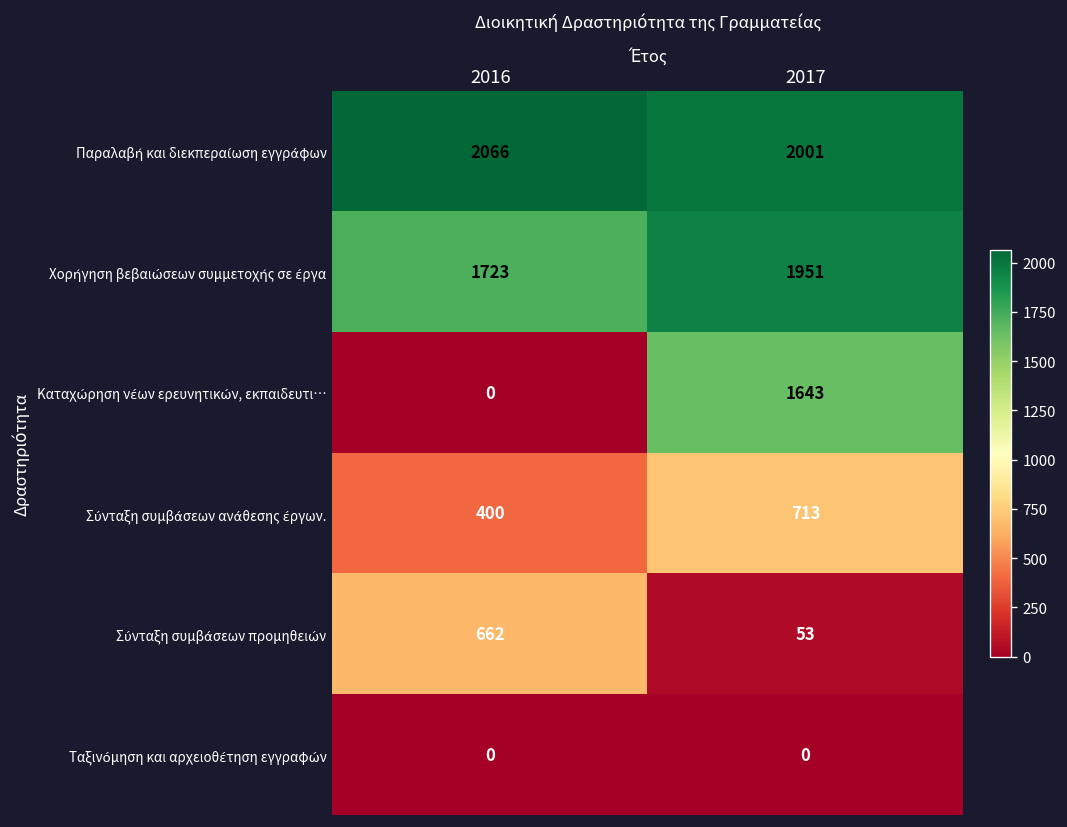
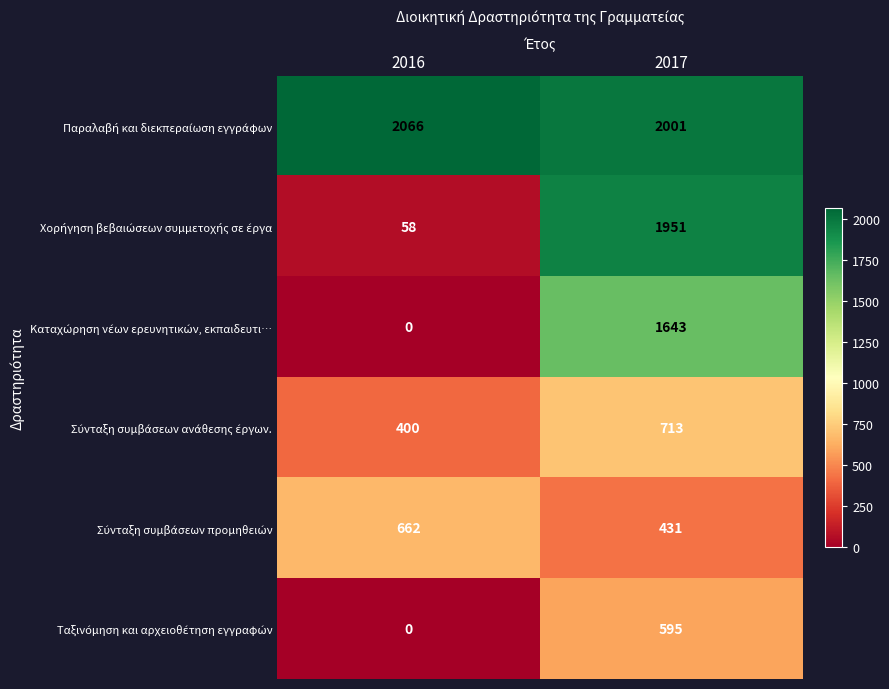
Χορήγηση βεβαιώσεων συμμετοχής σε έργα, 2016: 1723 -> 58
Σύνταξη συμβάσεων προμηθειών, 2017: 53 -> 431
Ταξινόμηση και αρχειοθέτηση εγγραφών, 2017: 0 -> 595
